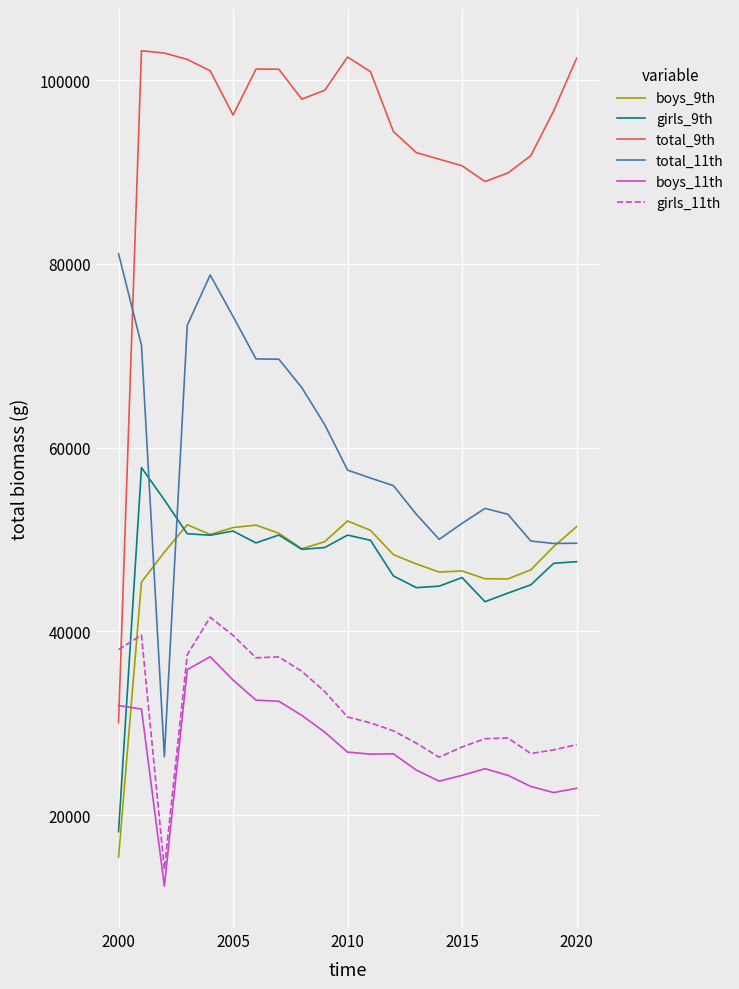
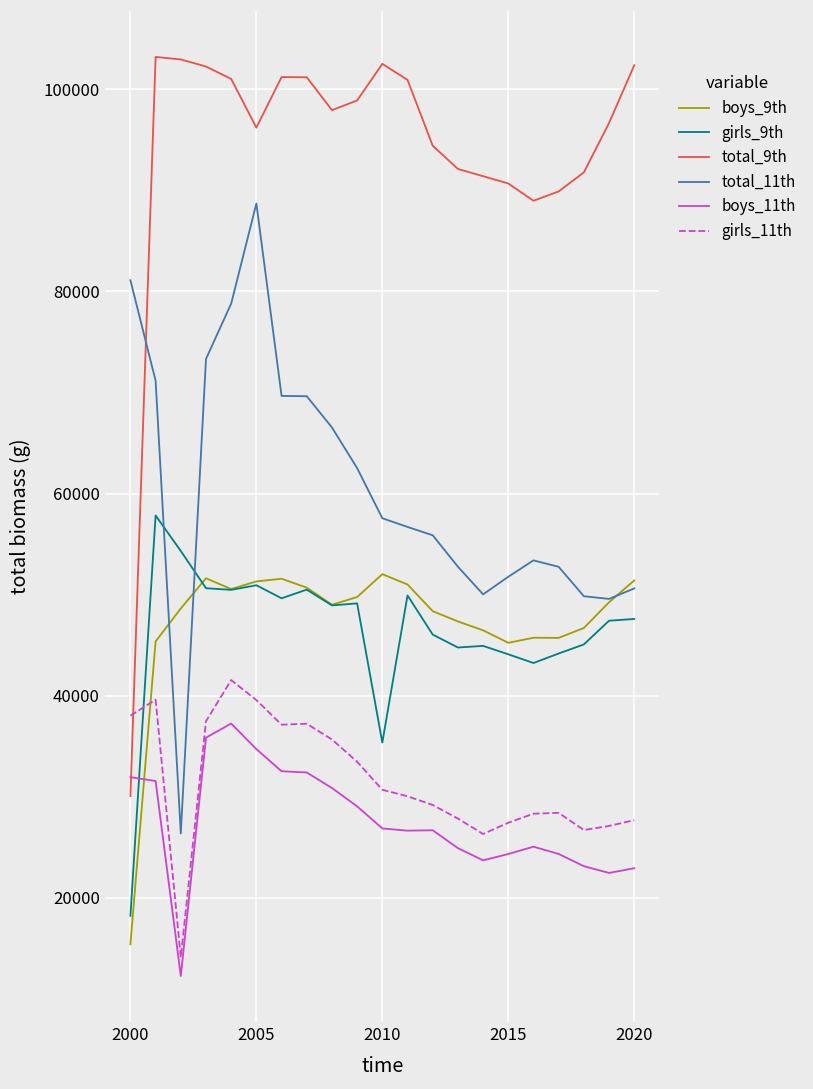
total_11th, 2005: 74000 -> 89000
girls_9th, 2010: 50000 -> 35000
boys_9th, 2015: 47000 -> 45000
girls_9th, 2015: 46000 -> 44000
total_11th, 2020: 50000 -> 51000
